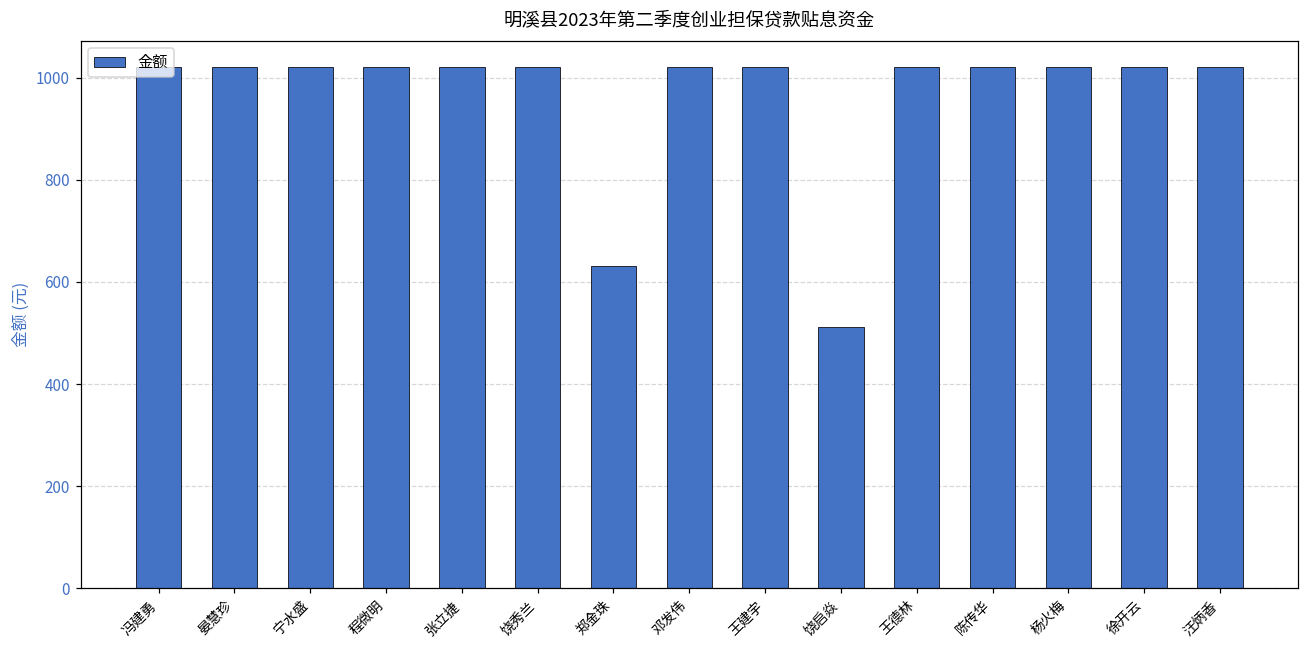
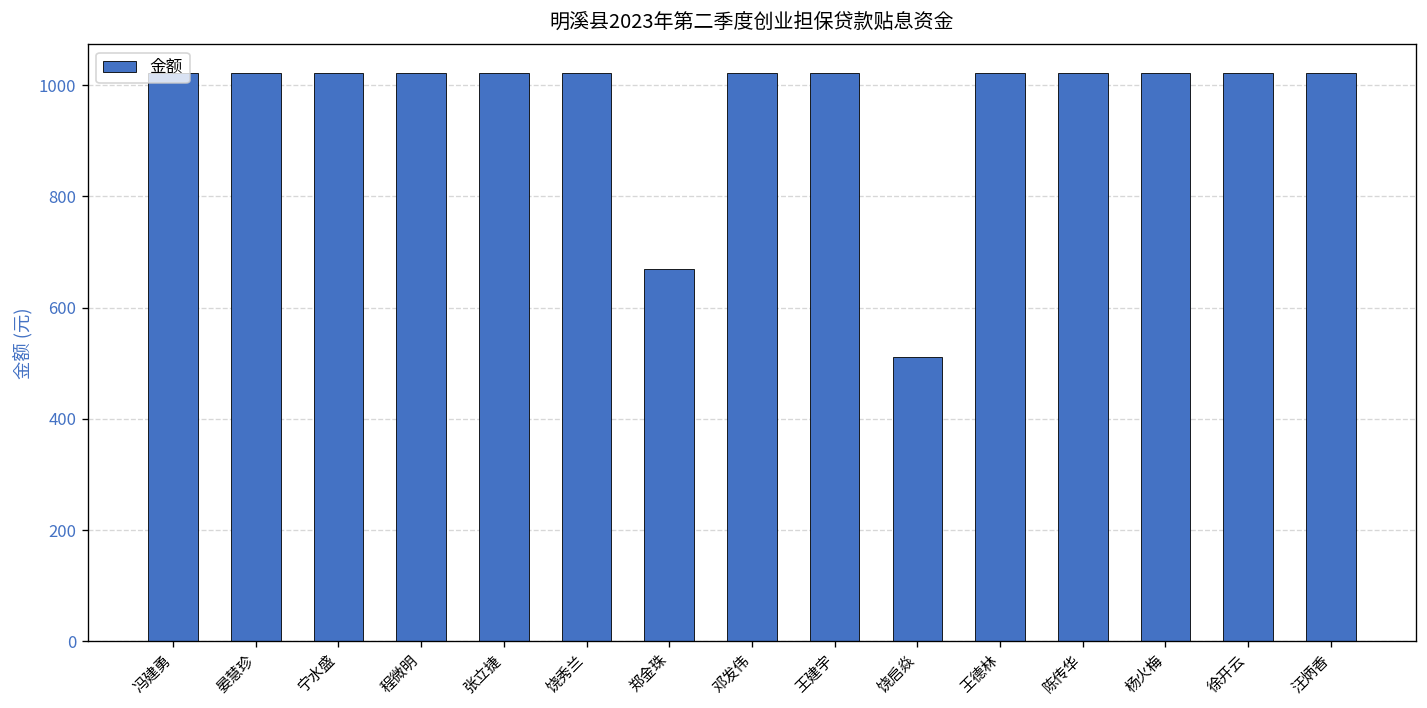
郑金珠: 630 -> 670
